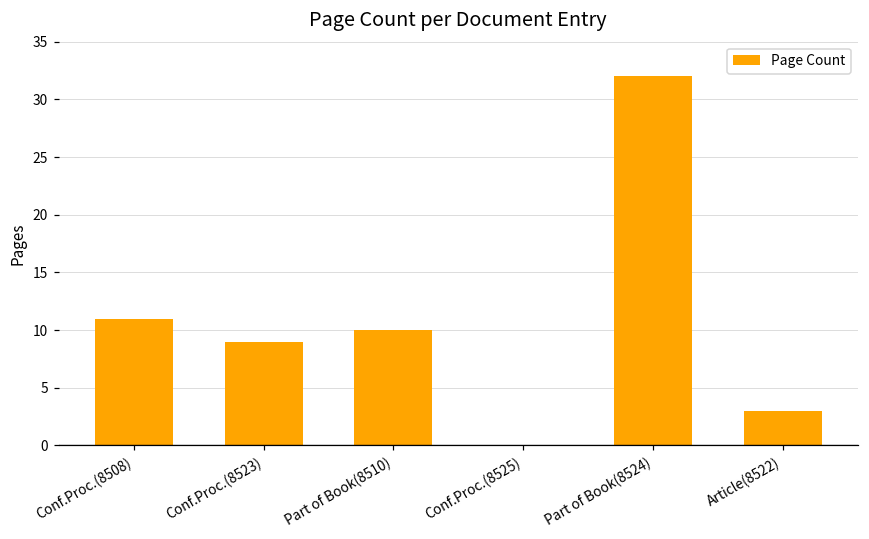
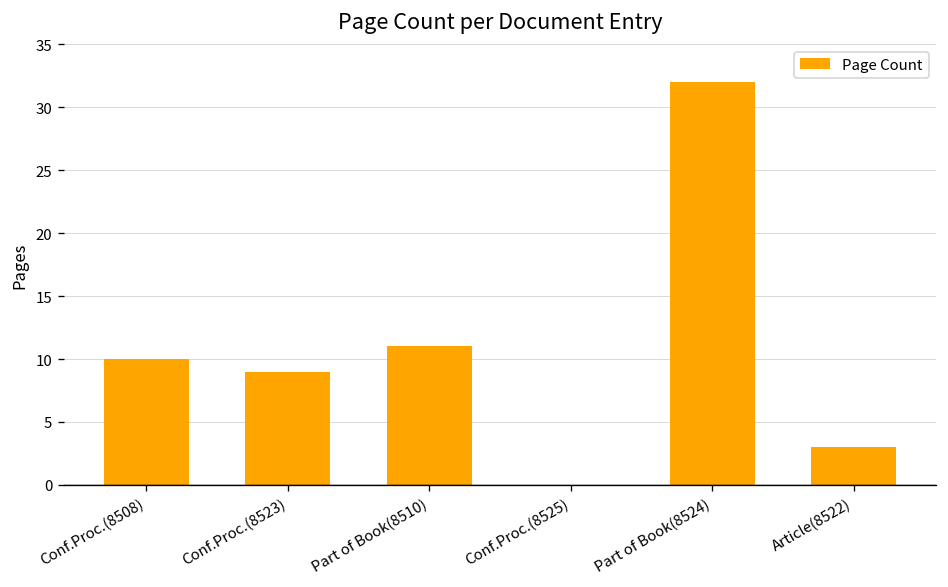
Conf.Proc.(8508): 11 -> 10
Part of Book(8510): 10 -> 11
